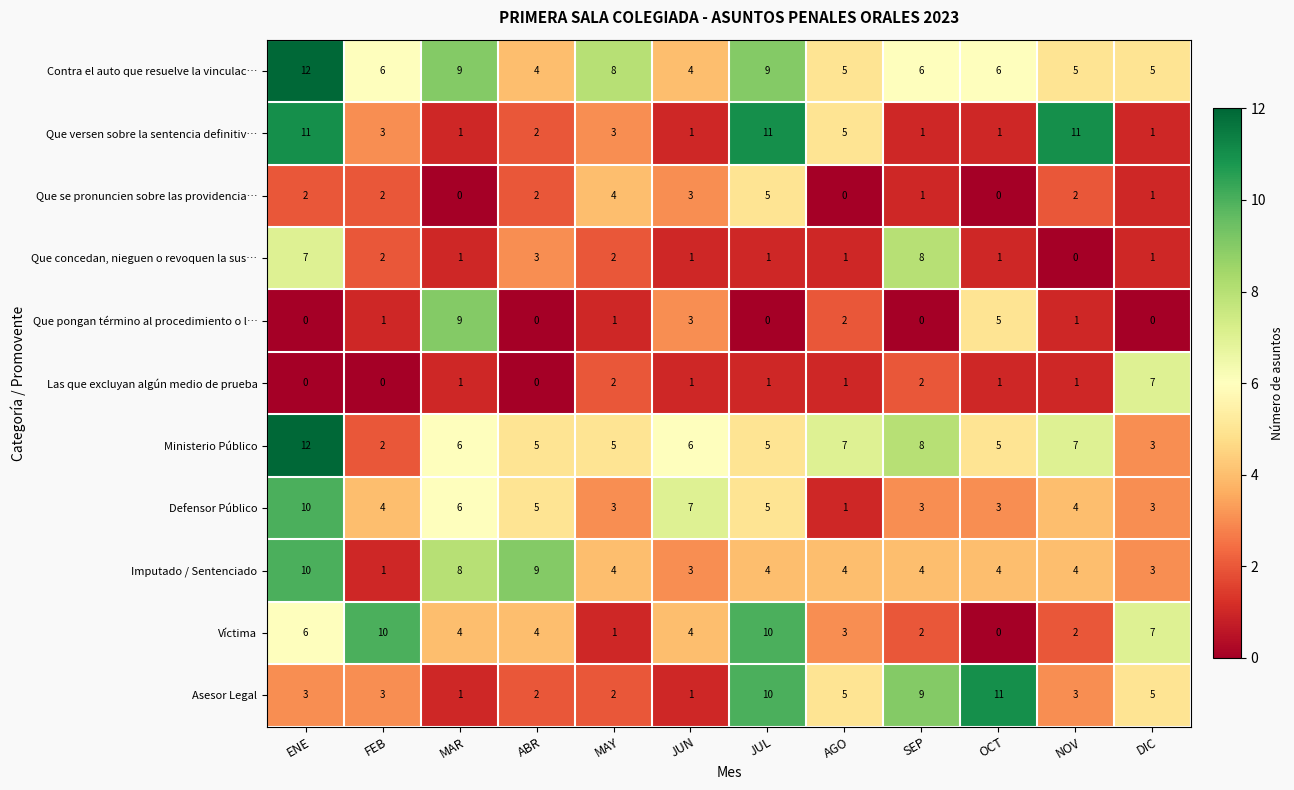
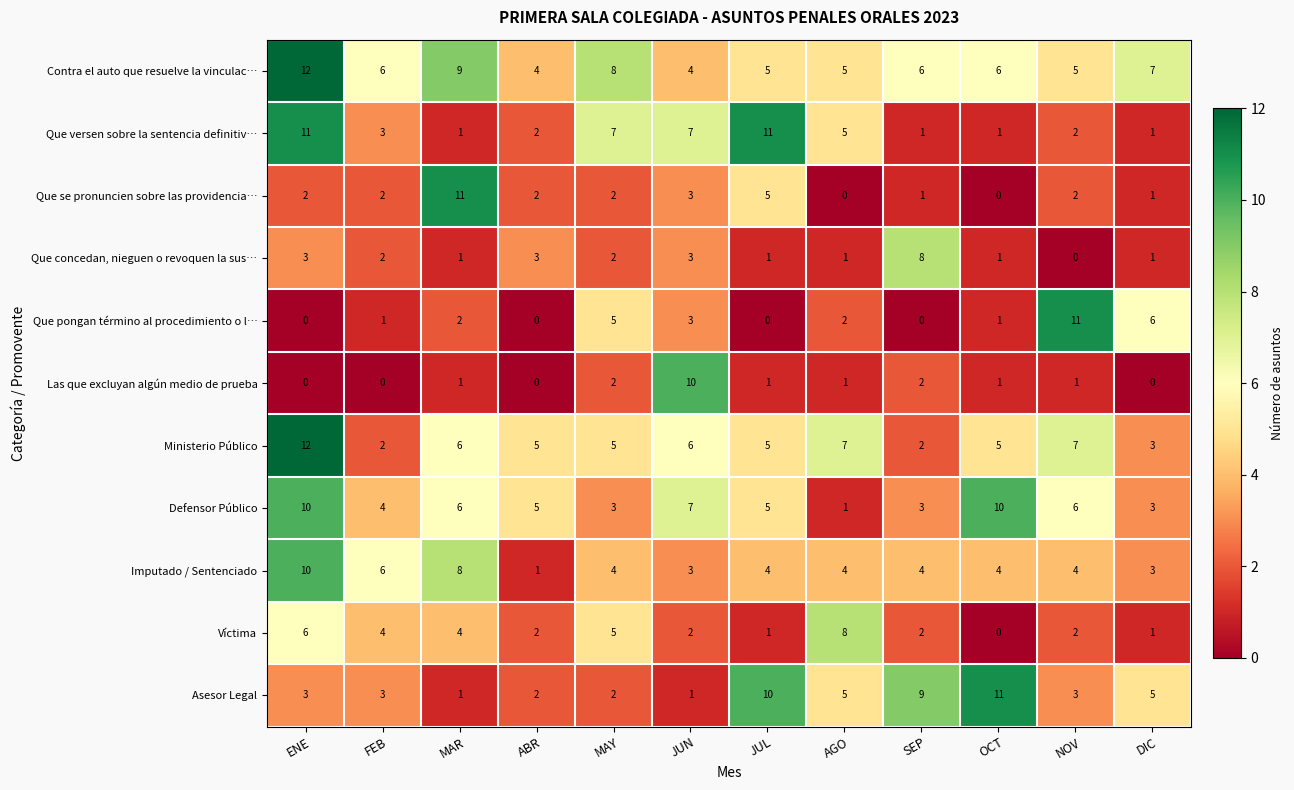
Contra el auto que resuelve la vinculac…, JUL: 9 -> 5
Contra el auto que resuelve la vinculac…, DIC: 5 -> 7
Que versen sobre la sentencia definitiv…, MAY: 3 -> 7
Que versen sobre la sentencia definitiv…, JUN: 1 -> 7
Que versen sobre la sentencia definitiv…, NOV: 11 -> 2
Que se pronuncien sobre las providencia…, MAR: 0 -> 11
Que se pronuncien sobre las providencia…, MAY: 4 -> 2
Que concedan, nieguen o revoquen la sus…, ENE: 7 -> 3
Que concedan, nieguen o revoquen la sus…, JUN: 1 -> 3
Que pongan término al procedimiento o l…, MAR: 9 -> 2
Que pongan término al procedimiento o l…, MAY: 1 -> 5
Que pongan término al procedimiento o l…, OCT: 5 -> 1
Que pongan término al procedimiento o l…, NOV: 1 -> 11
Que pongan término al procedimiento o l…, DIC: 0 -> 6
Las que excluyan algún medio de prueba, JUN: 1 -> 10
Las que excluyan algún medio de prueba, DIC: 7 -> 0
Ministerio Público, SEP: 8 -> 2
Defensor Público, OCT: 3 -> 10
Defensor Público, NOV: 4 -> 6
Imputado / Sentenciado, FEB: 1 -> 6
Imputado / Sentenciado, ABR: 9 -> 1
Víctima, FEB: 10 -> 4
Víctima, ABR: 4 -> 2
Víctima, MAY: 1 -> 5
Víctima, JUN: 4 -> 2
Víctima, JUL: 10 -> 1
Víctima, AGO: 3 -> 8
Víctima, DIC: 7 -> 1
